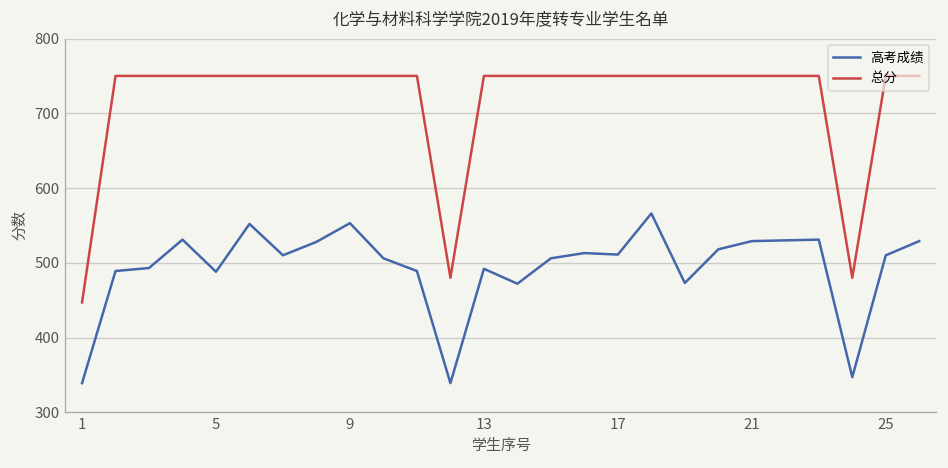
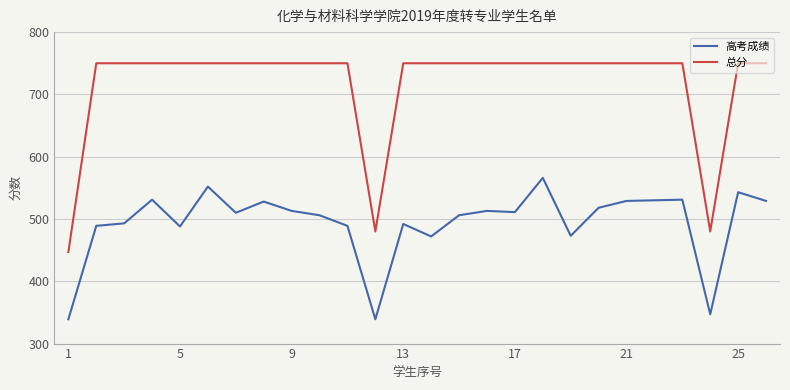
高考成绩, 9: 550 -> 510
高考成绩, 25: 510 -> 540
